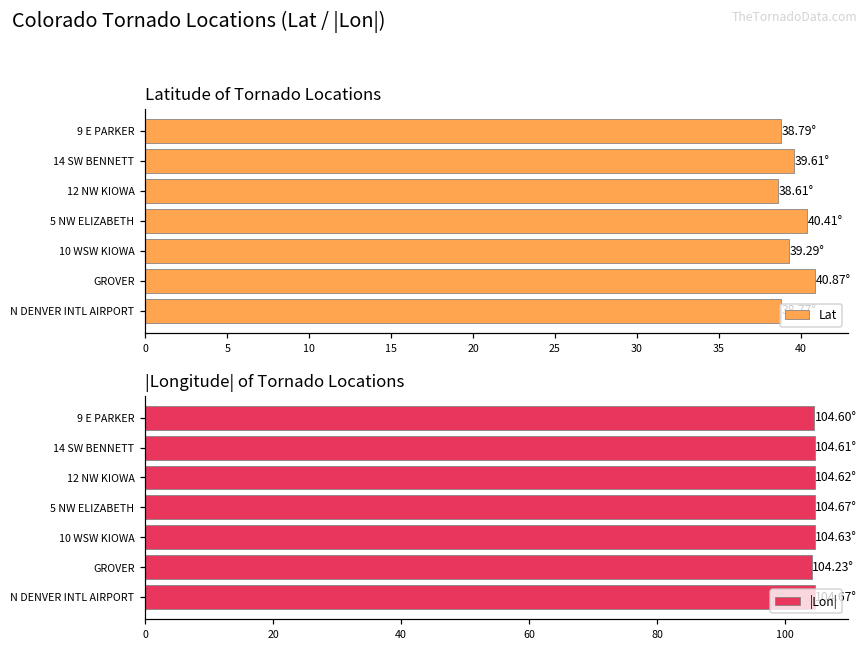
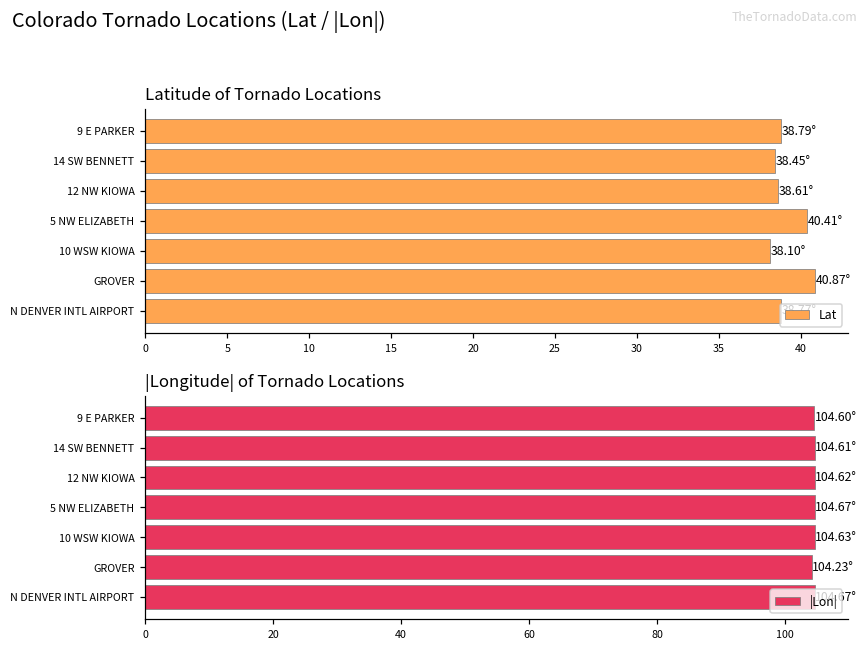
Latitude of Tornado Locations, 14 SW BENNETT: 39.61° -> 38.45°
Latitude of Tornado Locations, 10 WSW KIOWA: 39.29° -> 38.10°
